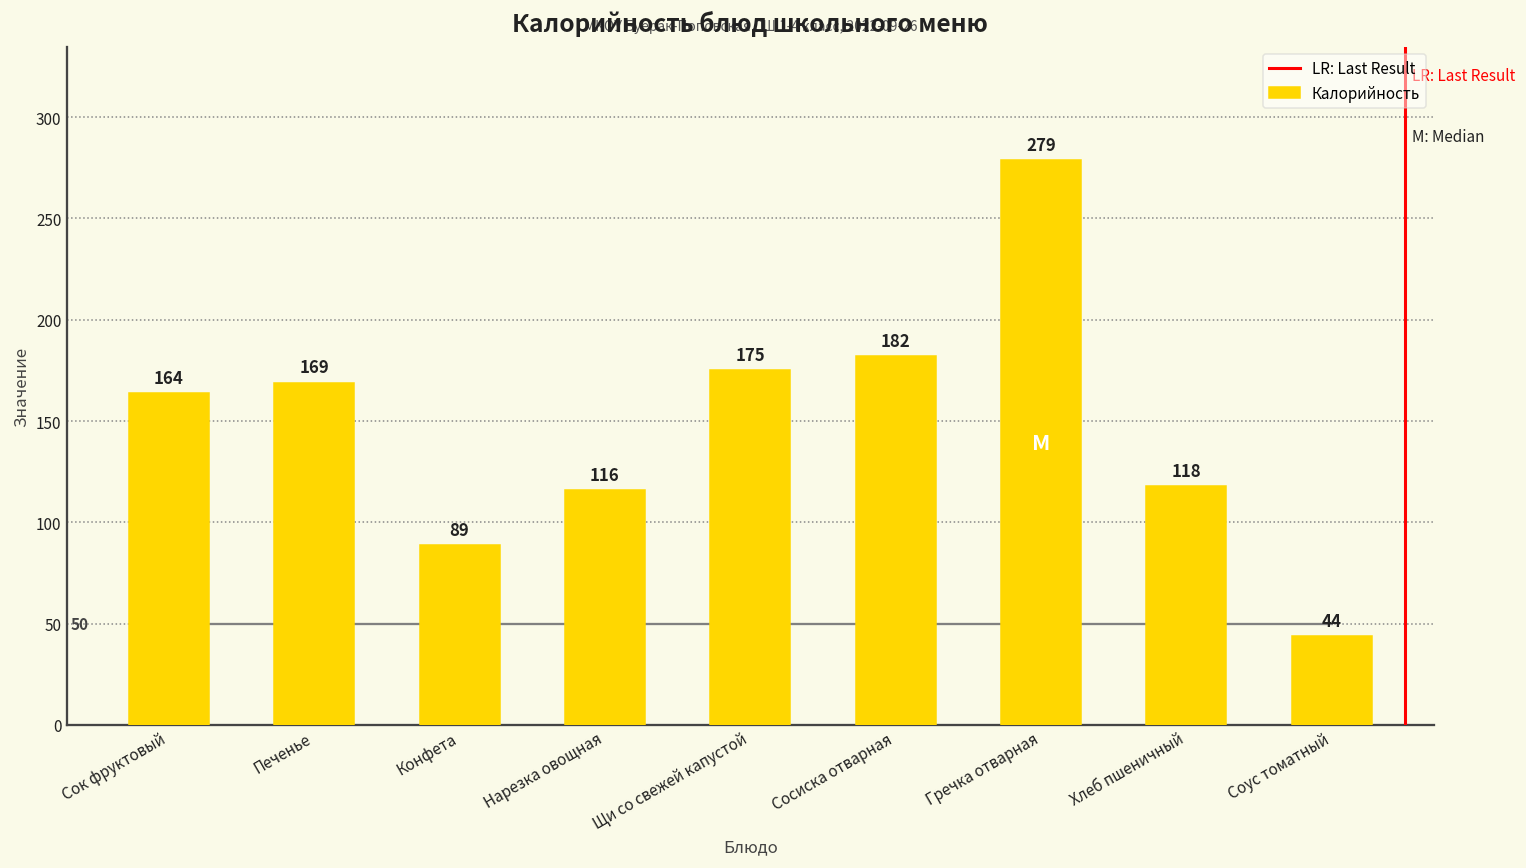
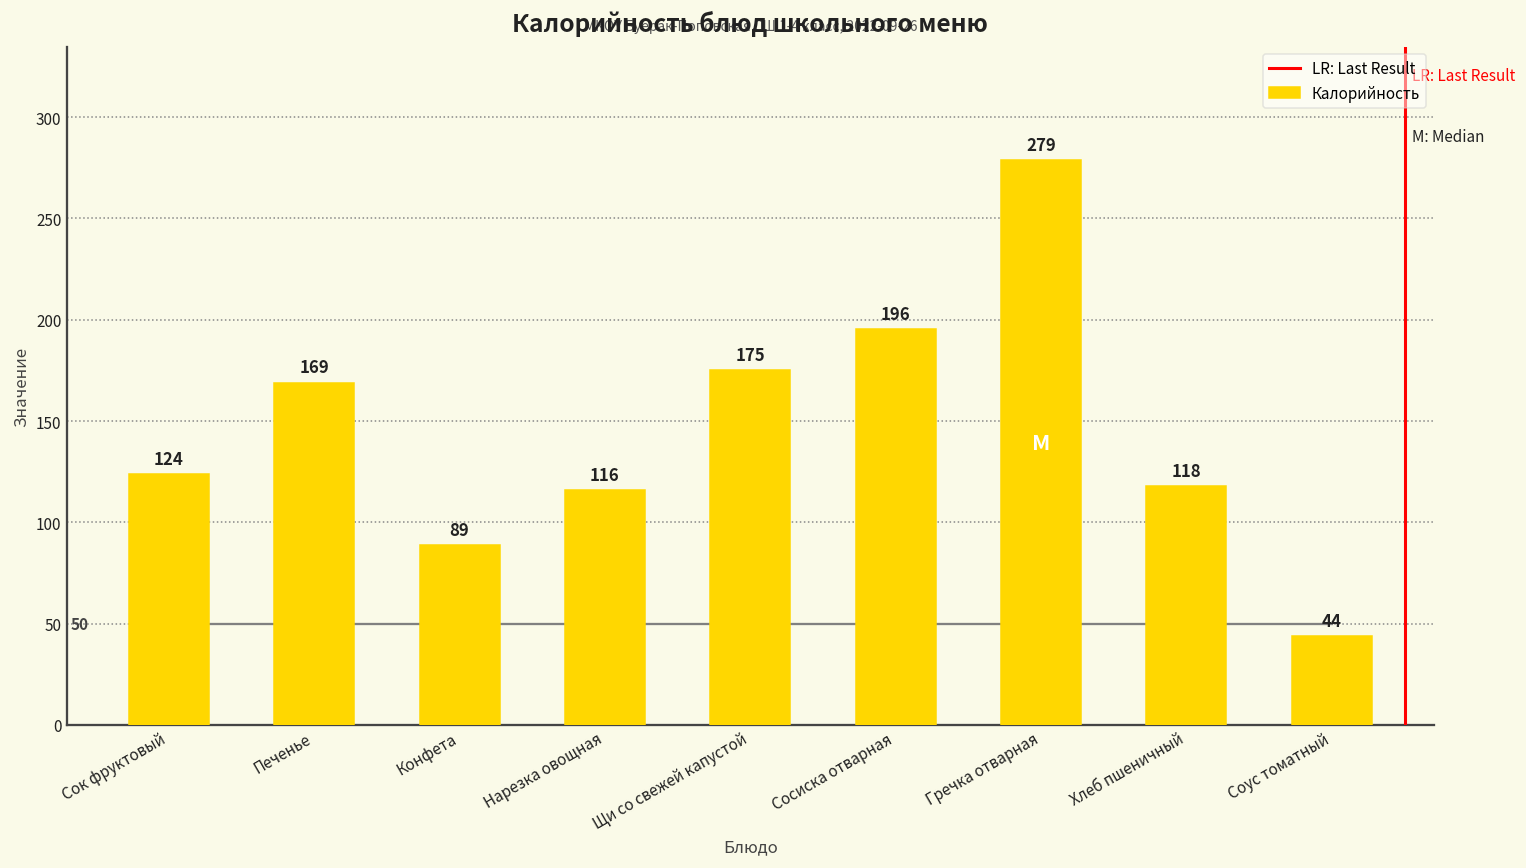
Калорийность, Сок фруктовый: 164 -> 124
Калорийность, Сосиска отварная: 182 -> 196
